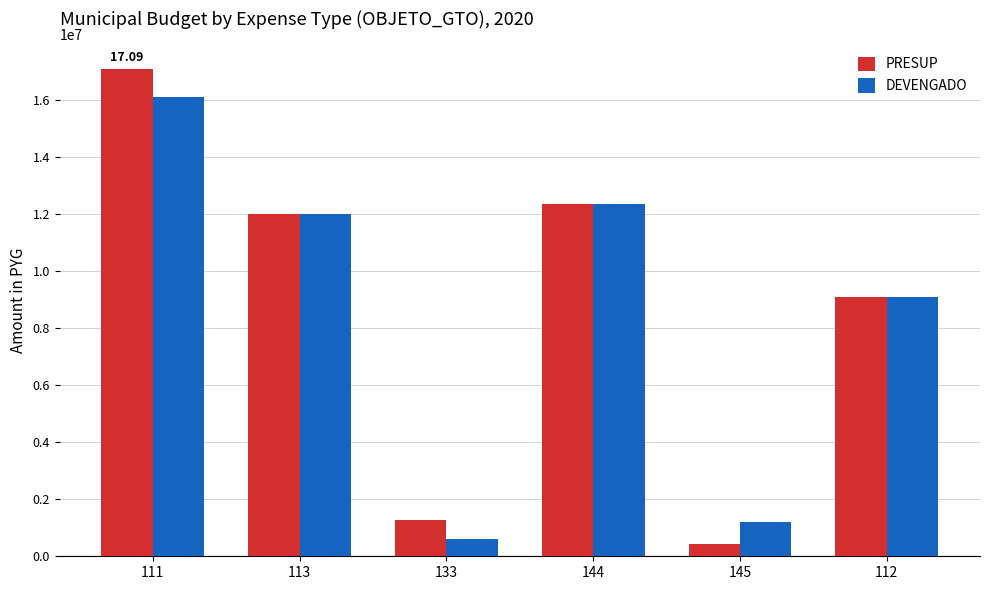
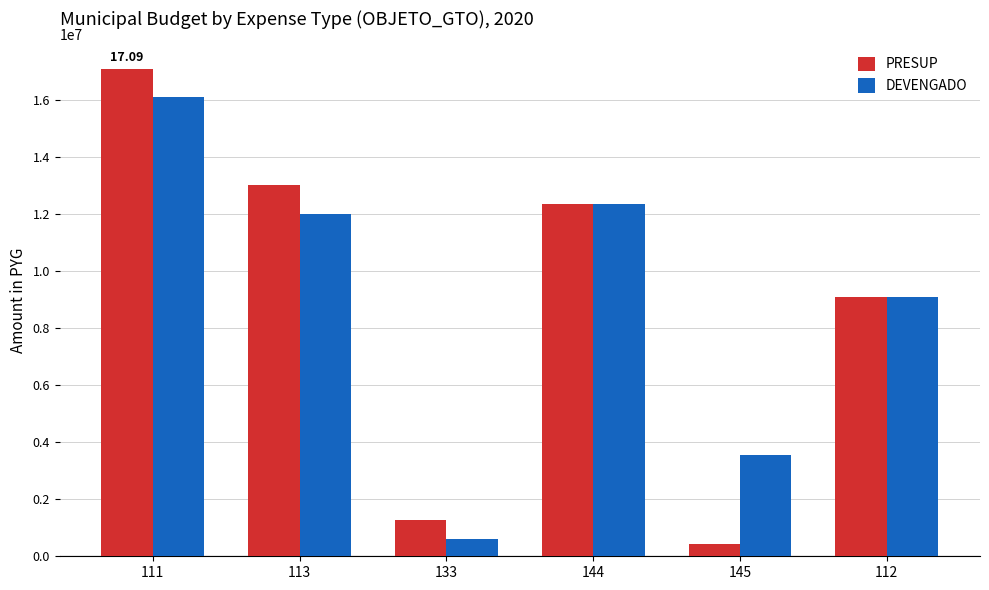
PRESUP, 113: 12000000 -> 13000000
DEVENGADO, 145: 1200000 -> 3600000
